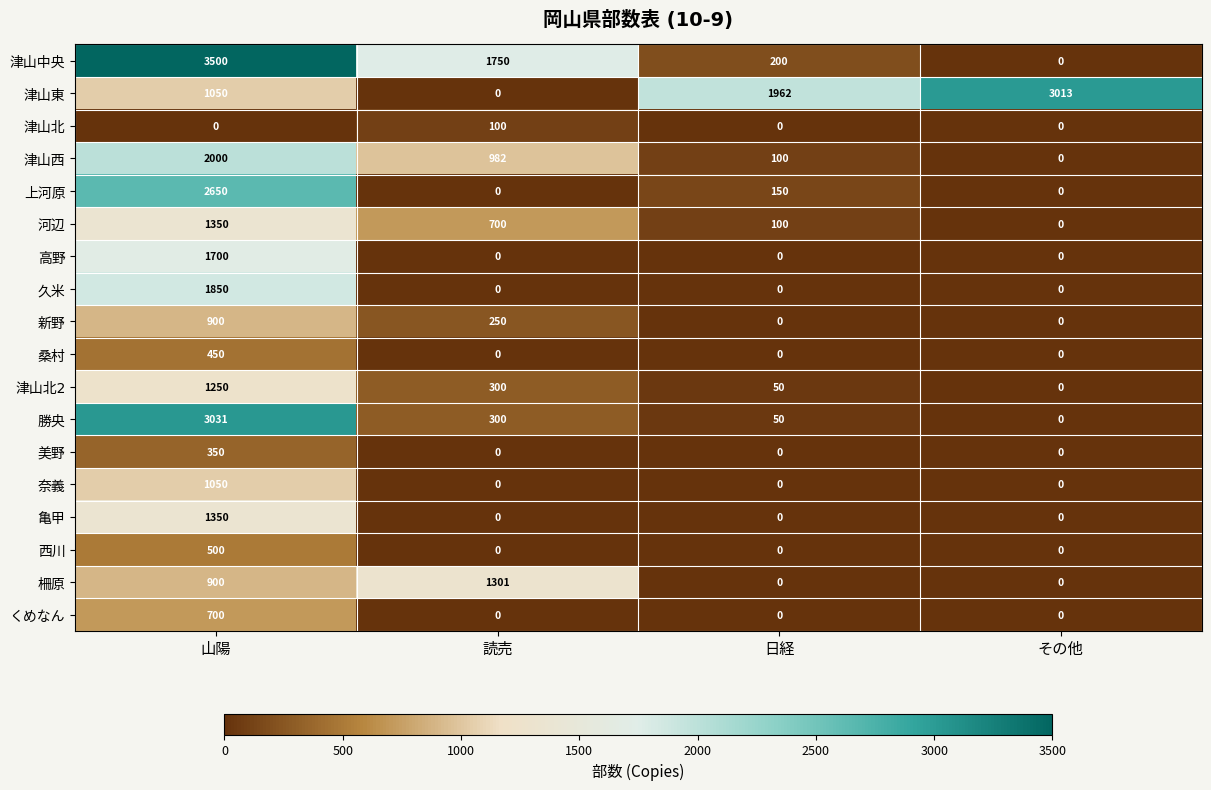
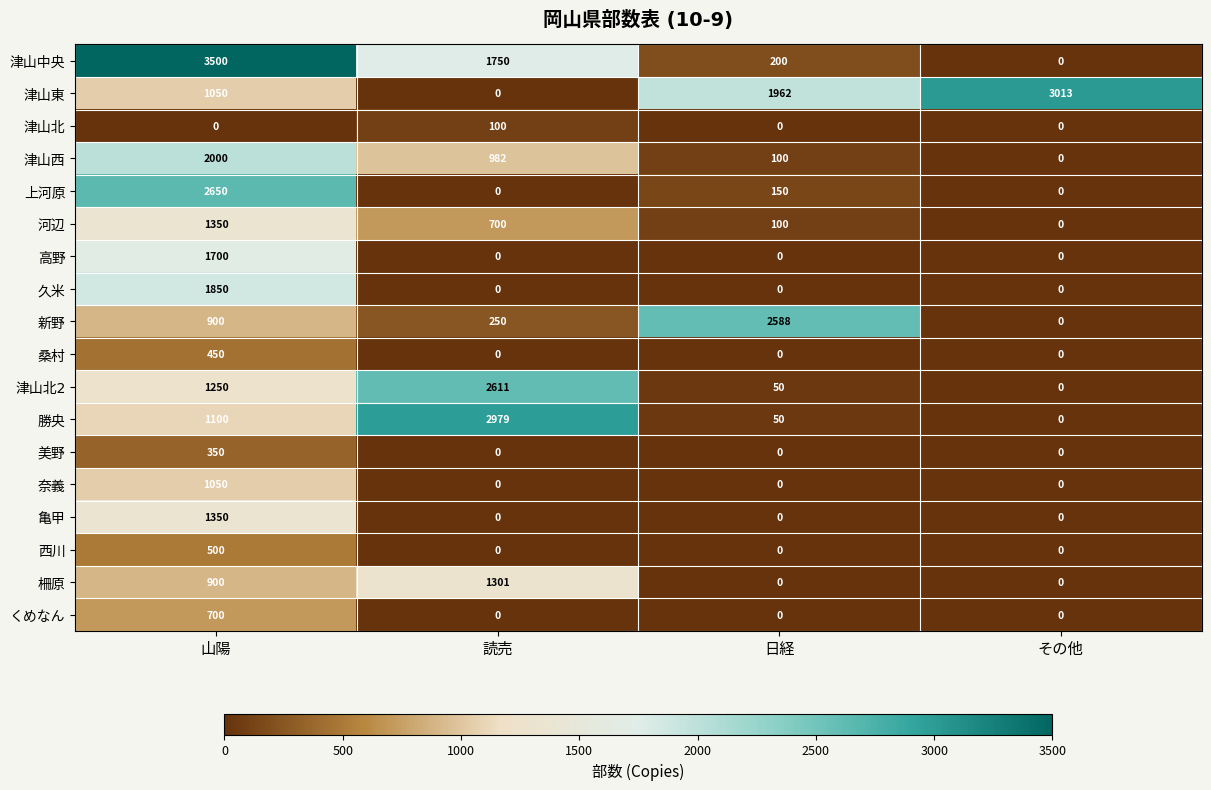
新野, 日経: 0 -> 2588
津山北2, 読売: 300 -> 2611
勝央, 山陽: 3031 -> 1100
勝央, 読売: 300 -> 2979
